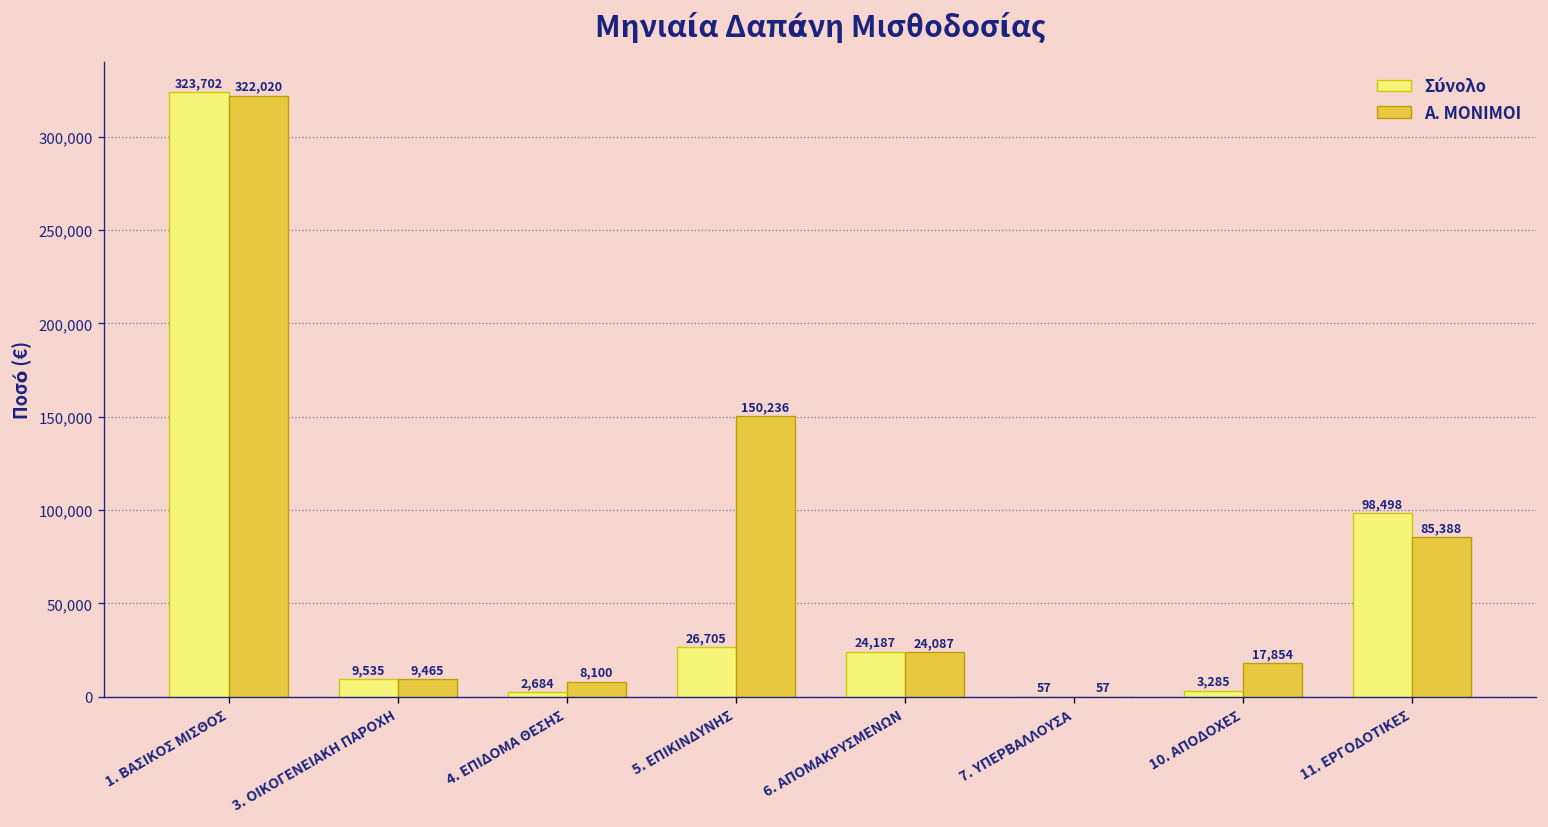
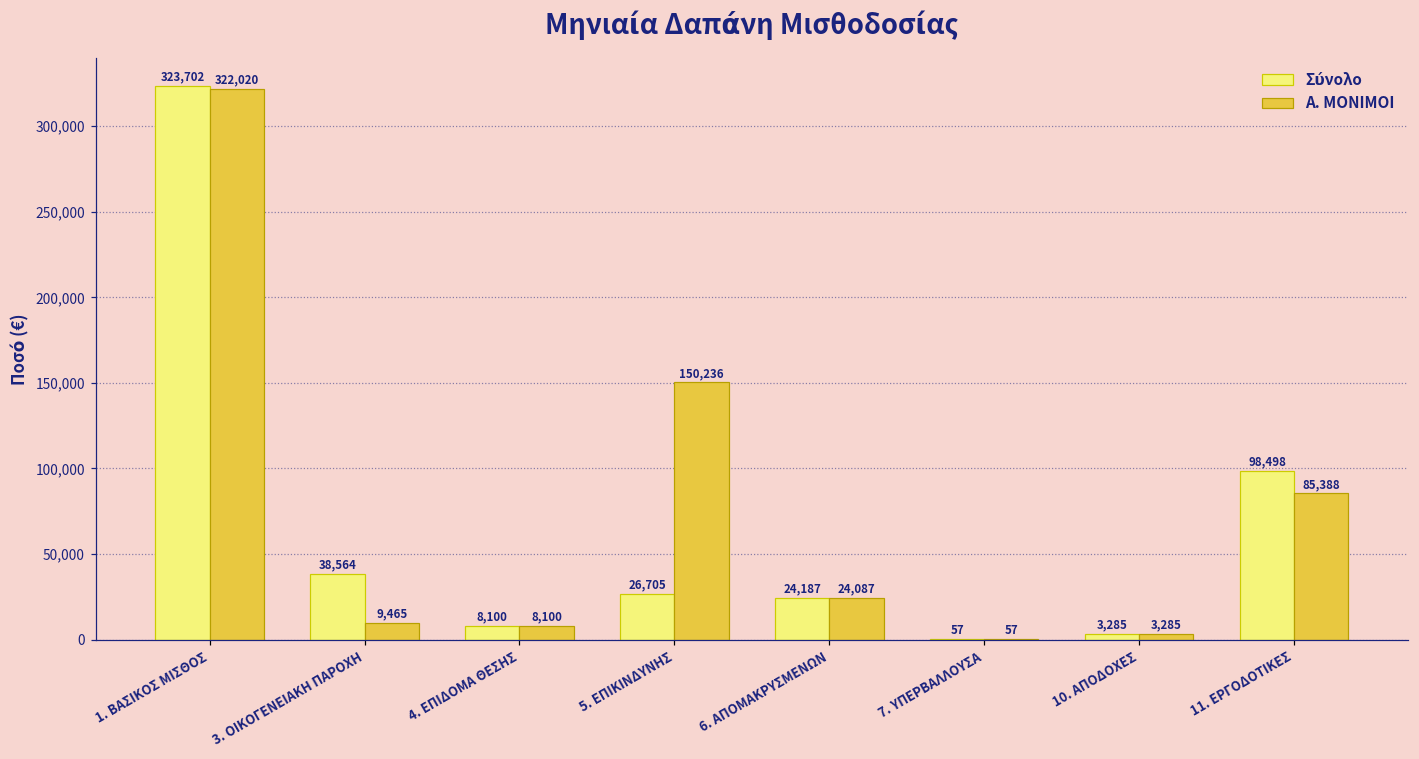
Σύνολο, 3. ΟΙΚΟΓΕΝΕΙΑΚΗ ΠΑΡΟΧΗ: 9,535 -> 38,564
Σύνολο, 4. ΕΠΙΔΟΜΑ ΘΕΣΗΣ: 2,684 -> 8,100
Α. ΜΟΝΙΜΟΙ, 10. ΑΠΟΔΟΧΕΣ: 17,854 -> 3,285
